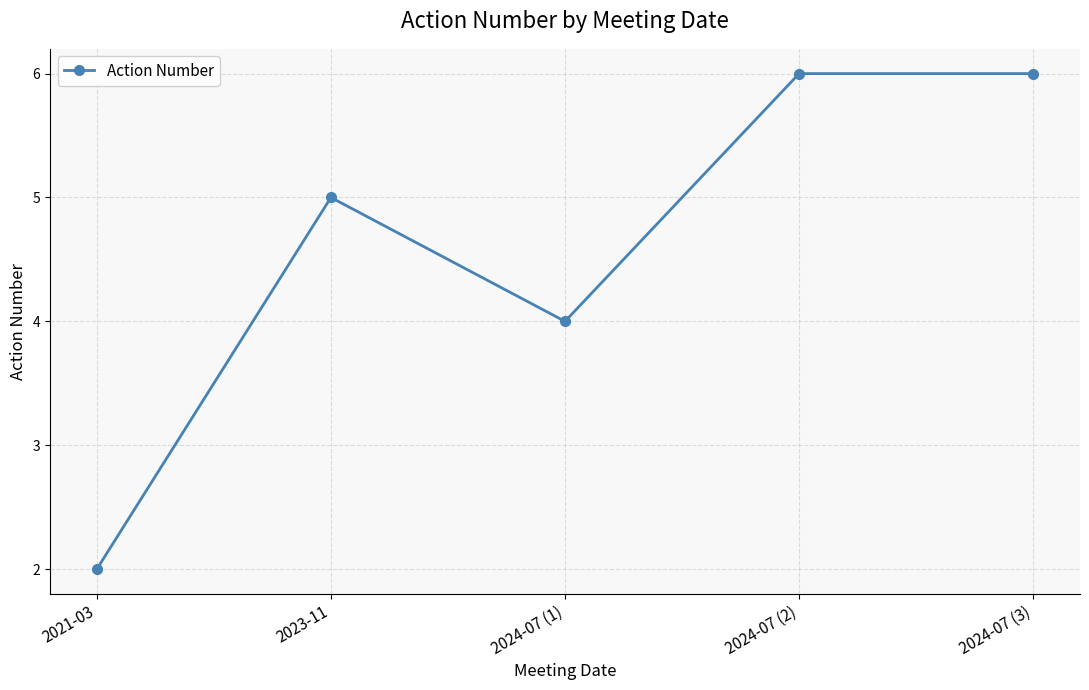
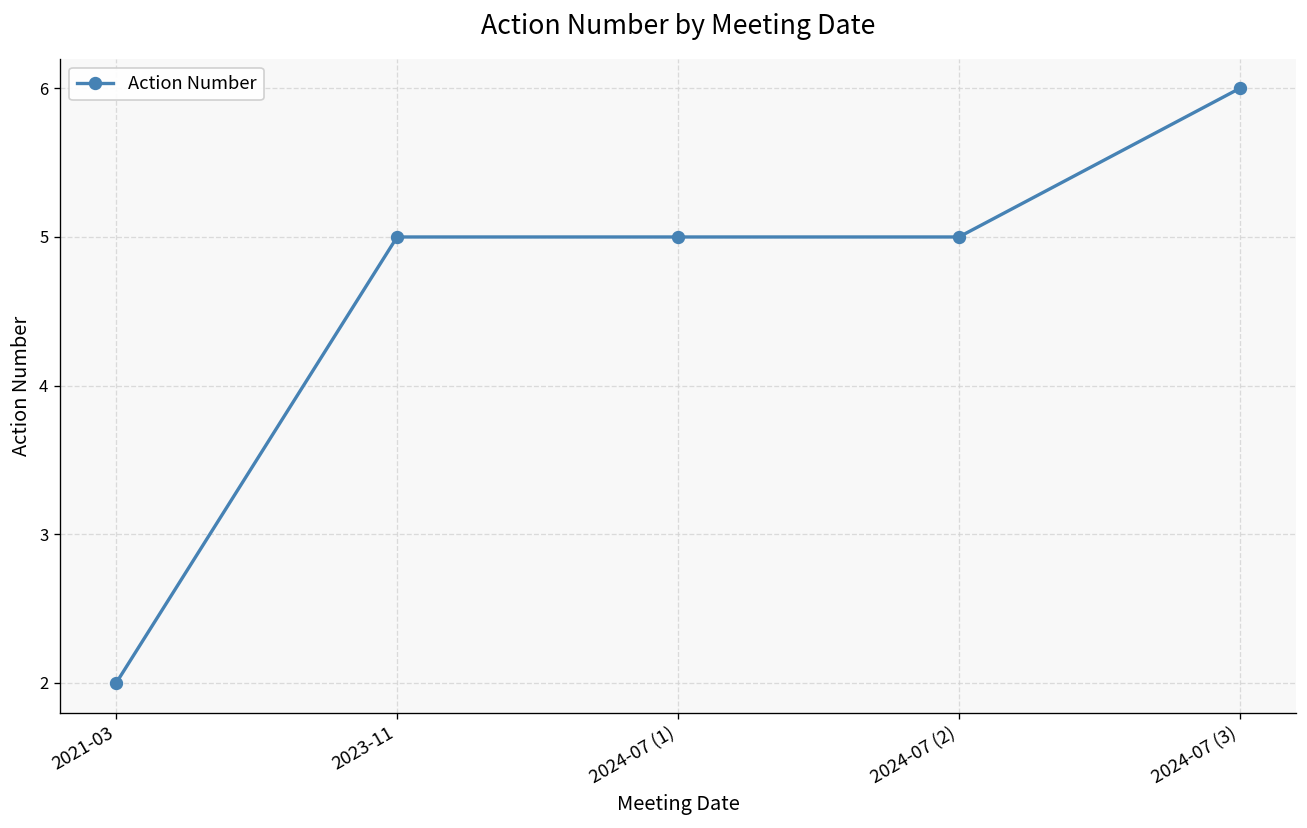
2024-07 (1): 4 -> 5
2024-07 (2): 6 -> 5
